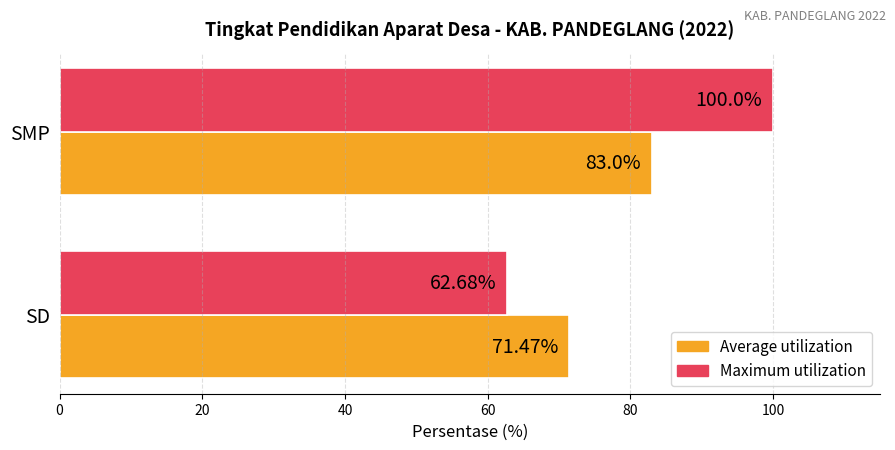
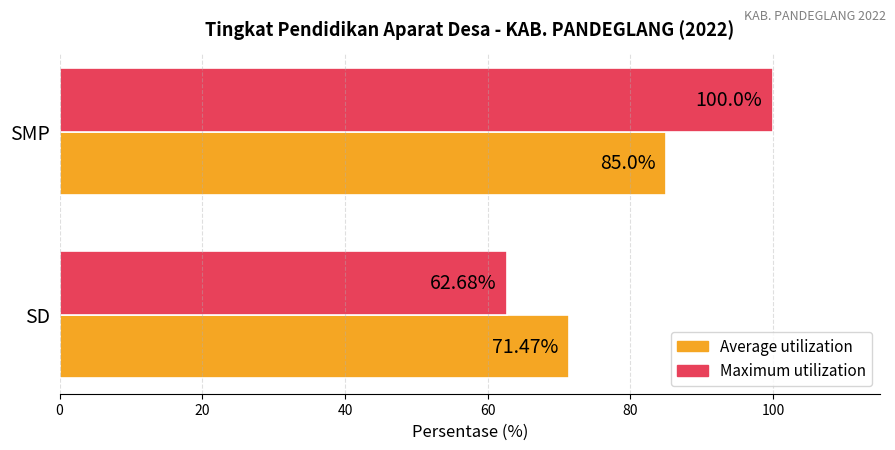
Average utilization, SMP: 83.0% -> 85.0%
